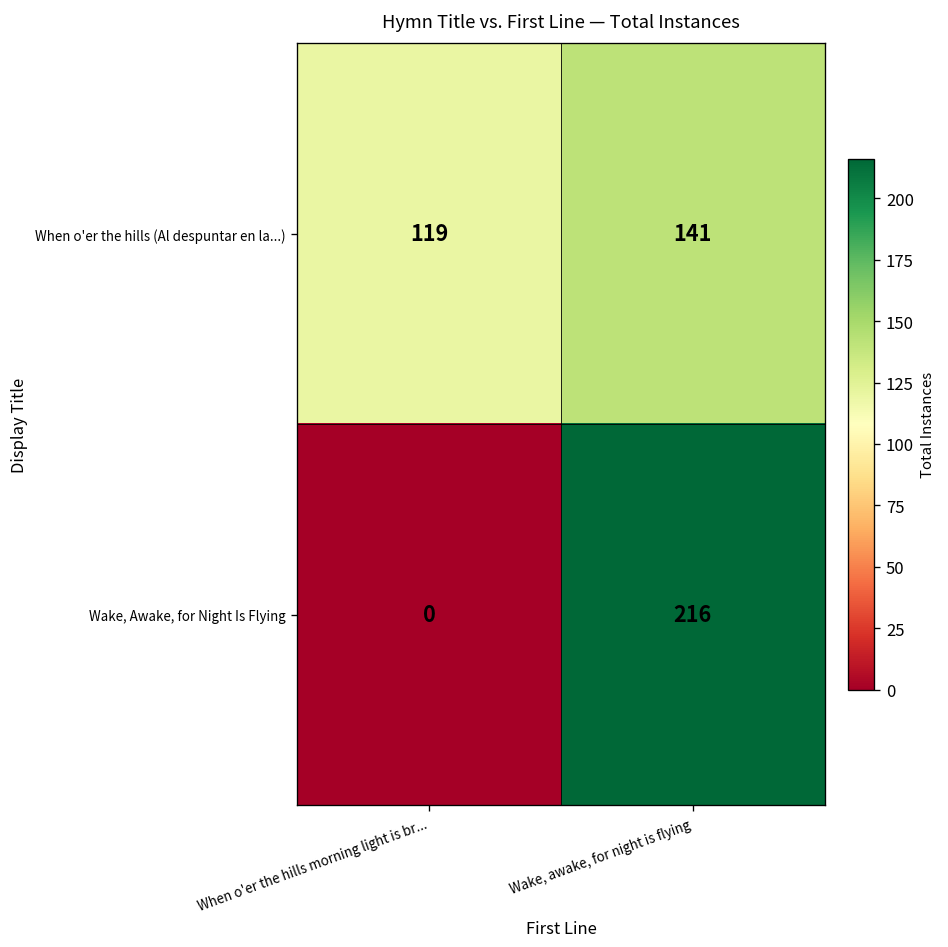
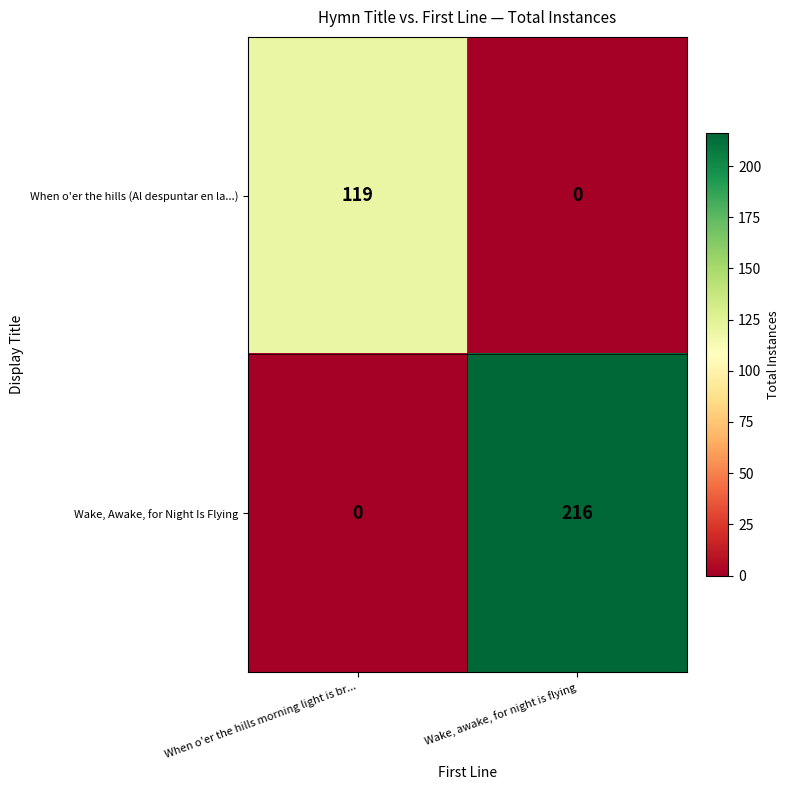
When o'er the hills (Al despuntar en la...), Wake, awake, for night is flying: 141 -> 0
